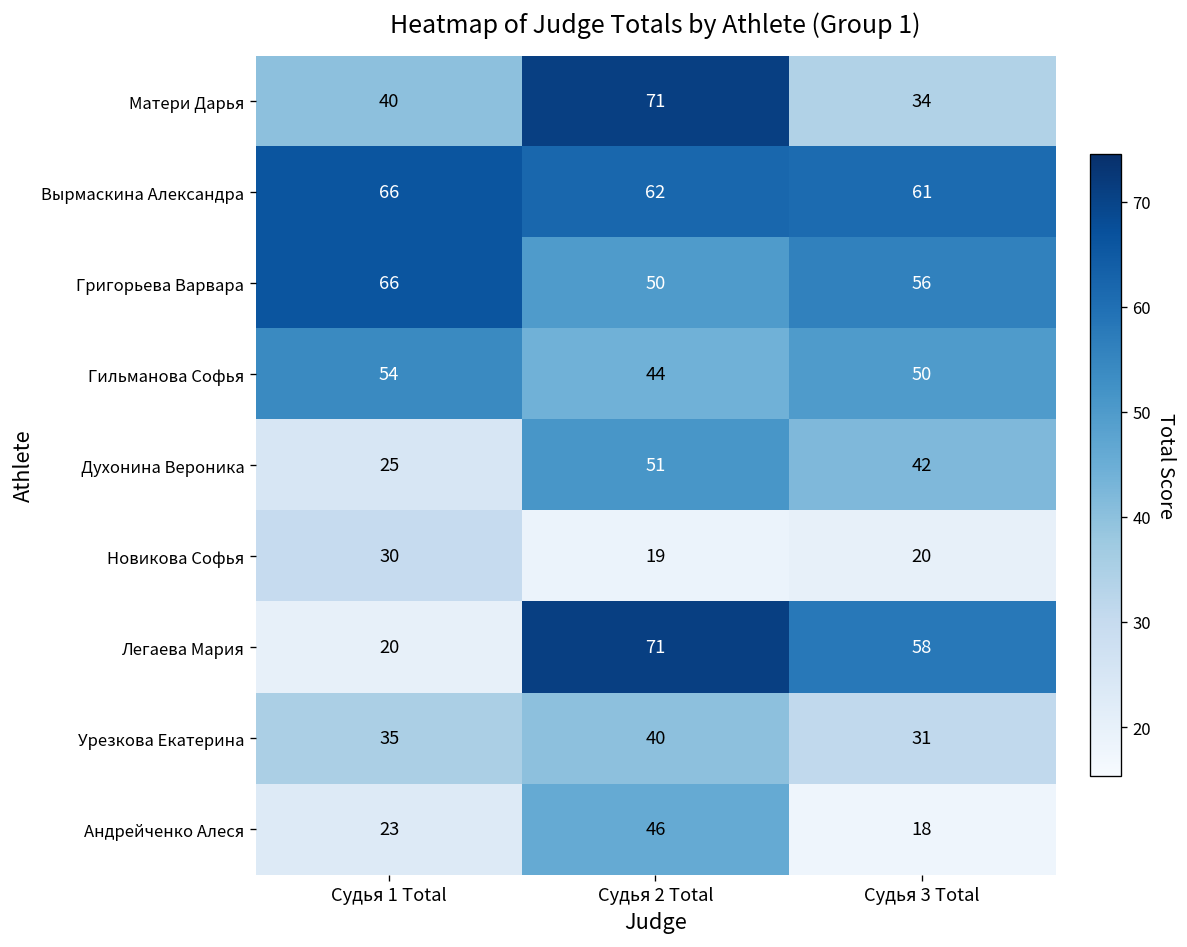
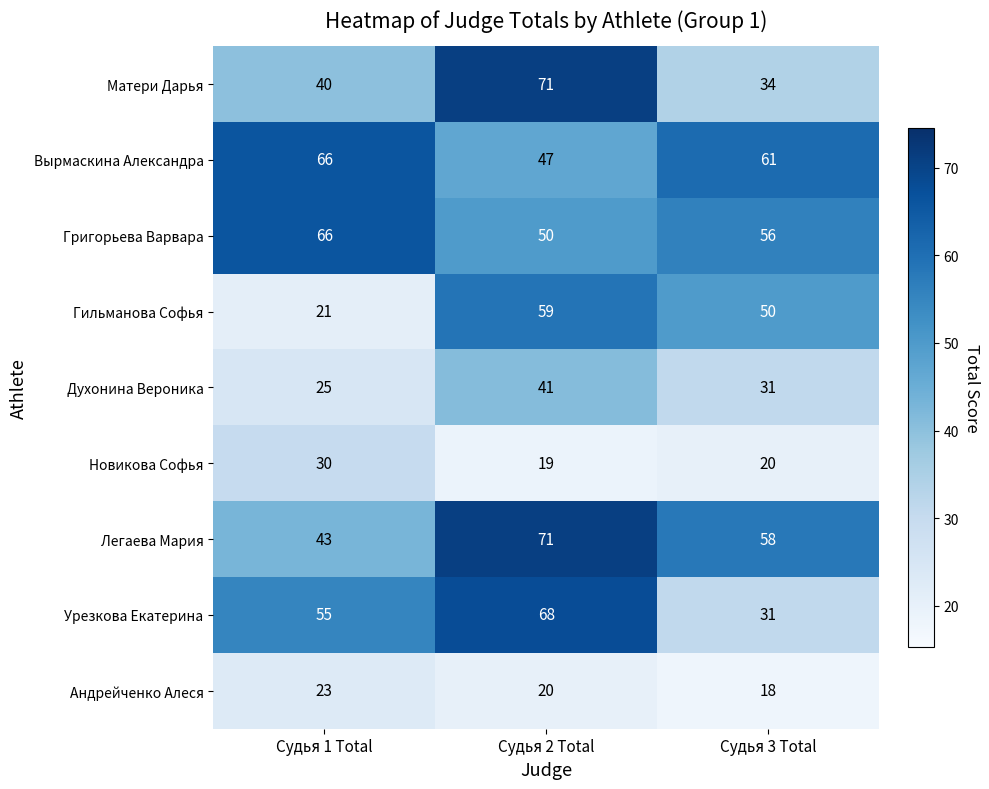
Вырмаскина Александра, Судья 2 Total: 62 -> 47
Гильманова Софья, Судья 1 Total: 54 -> 21
Гильманова Софья, Судья 2 Total: 44 -> 59
Духонина Вероника, Судья 2 Total: 51 -> 41
Духонина Вероника, Судья 3 Total: 42 -> 31
Легаева Мария, Судья 1 Total: 20 -> 43
Урезкова Екатерина, Судья 1 Total: 35 -> 55
Урезкова Екатерина, Судья 2 Total: 40 -> 68
Андрейченко Алеся, Судья 2 Total: 46 -> 20
